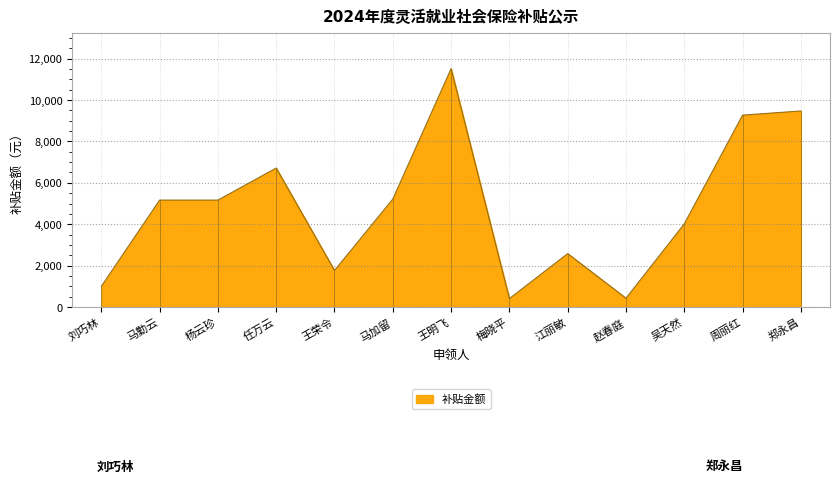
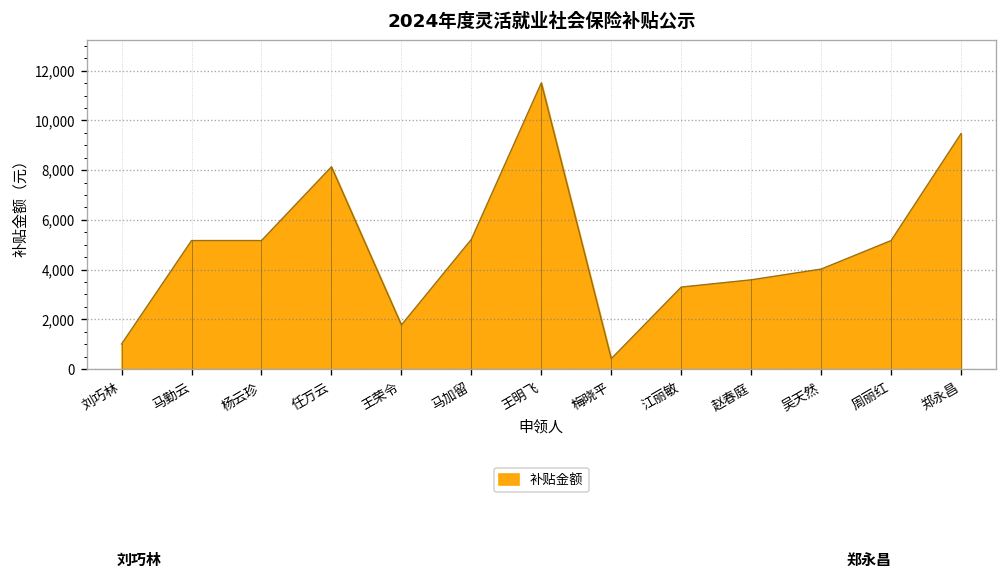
补贴金额, 任万云: 6,700 -> 8,100
补贴金额, 江丽敏: 2,600 -> 3,300
补贴金额, 赵春庭: 400 -> 3,600
补贴金额, 周丽红: 9,300 -> 5,200
